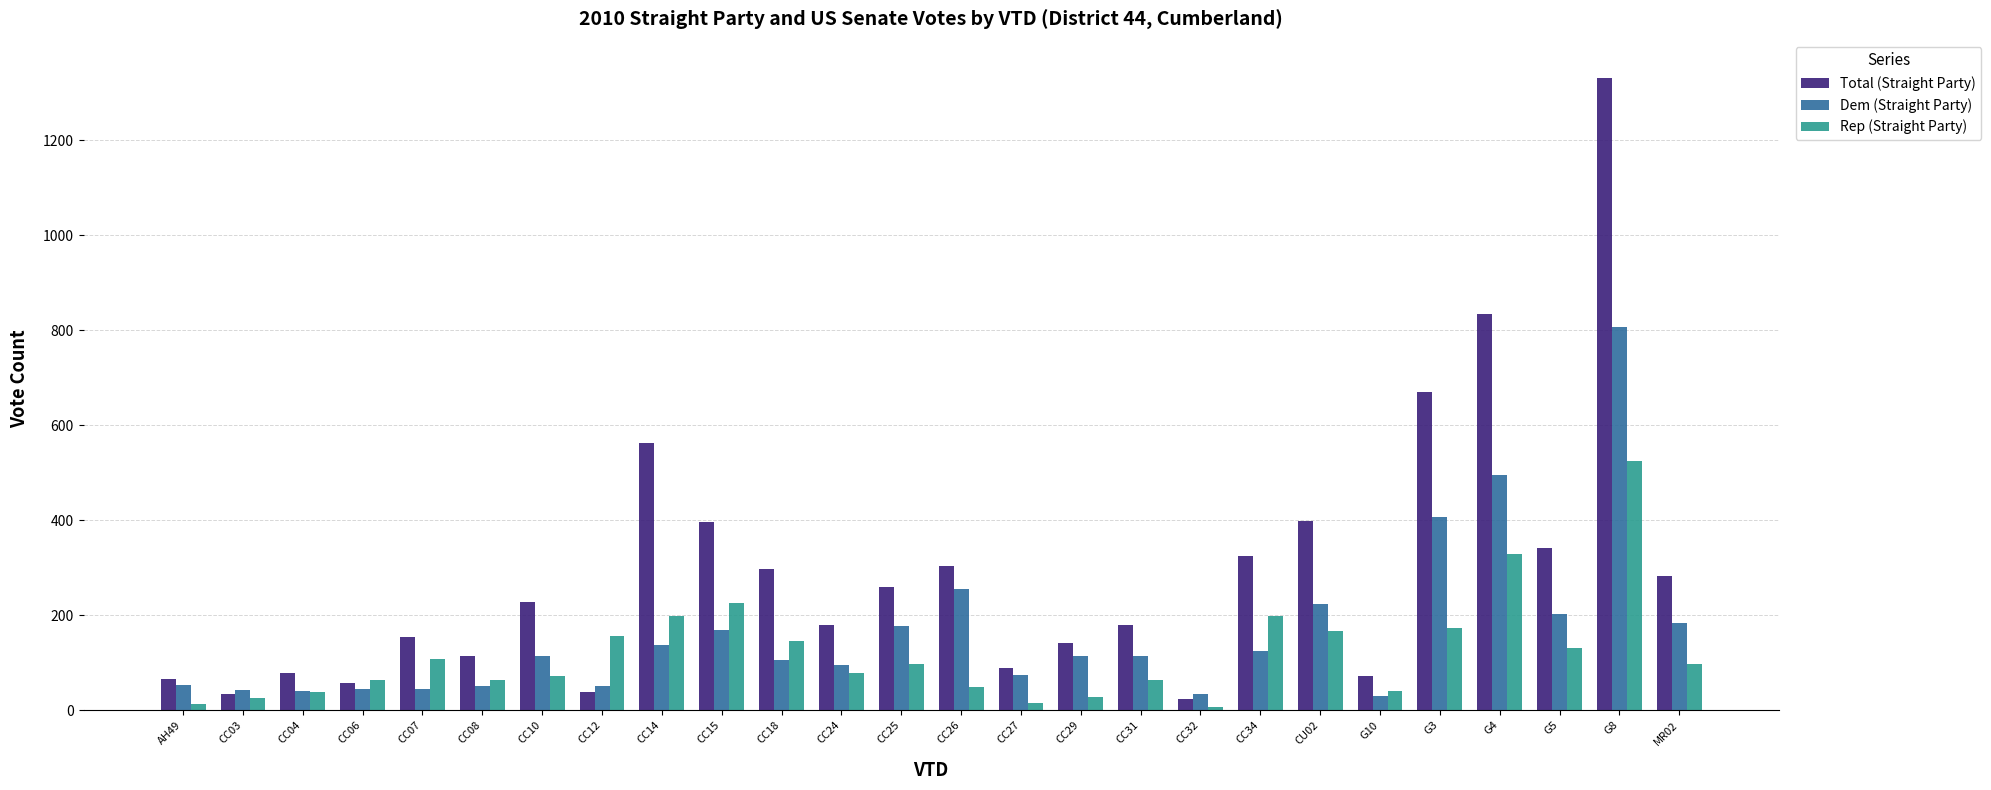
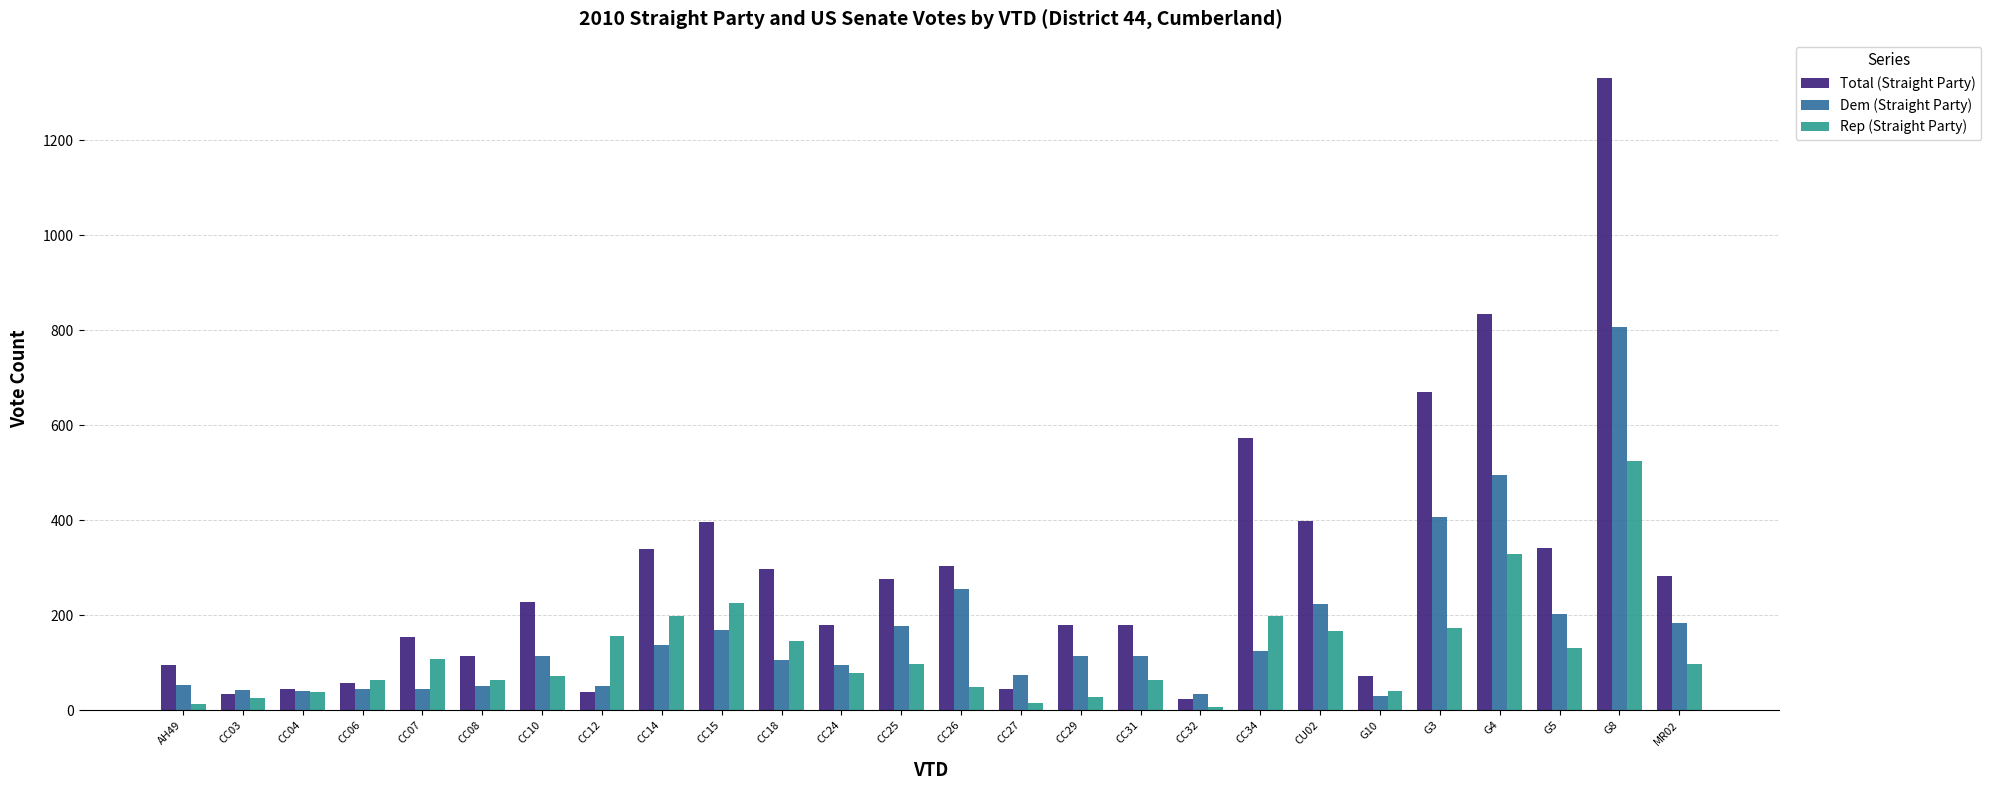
Total (Straight Party), AH49: 70 -> 100
Total (Straight Party), CC04: 80 -> 50
Total (Straight Party), CC14: 560 -> 340
Total (Straight Party), CC25: 260 -> 280
Total (Straight Party), CC27: 90 -> 50
Total (Straight Party), CC29: 140 -> 180
Total (Straight Party), CC34: 320 -> 570
